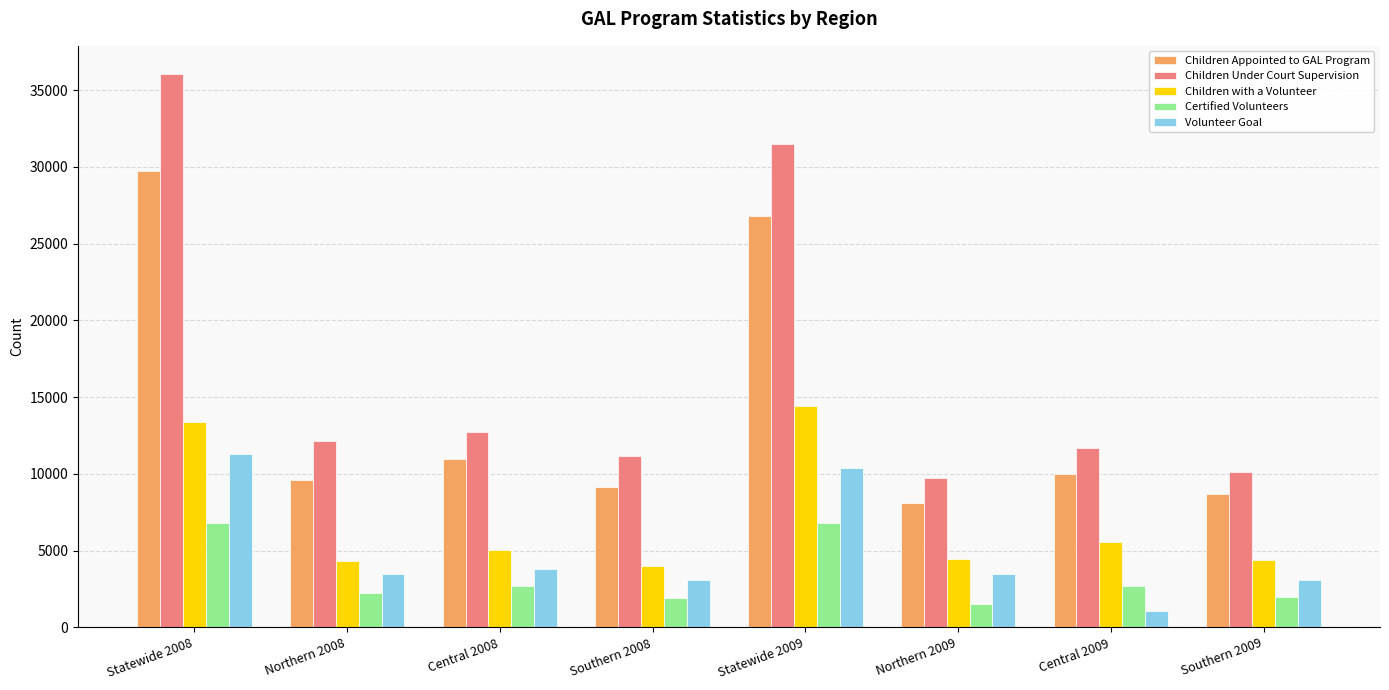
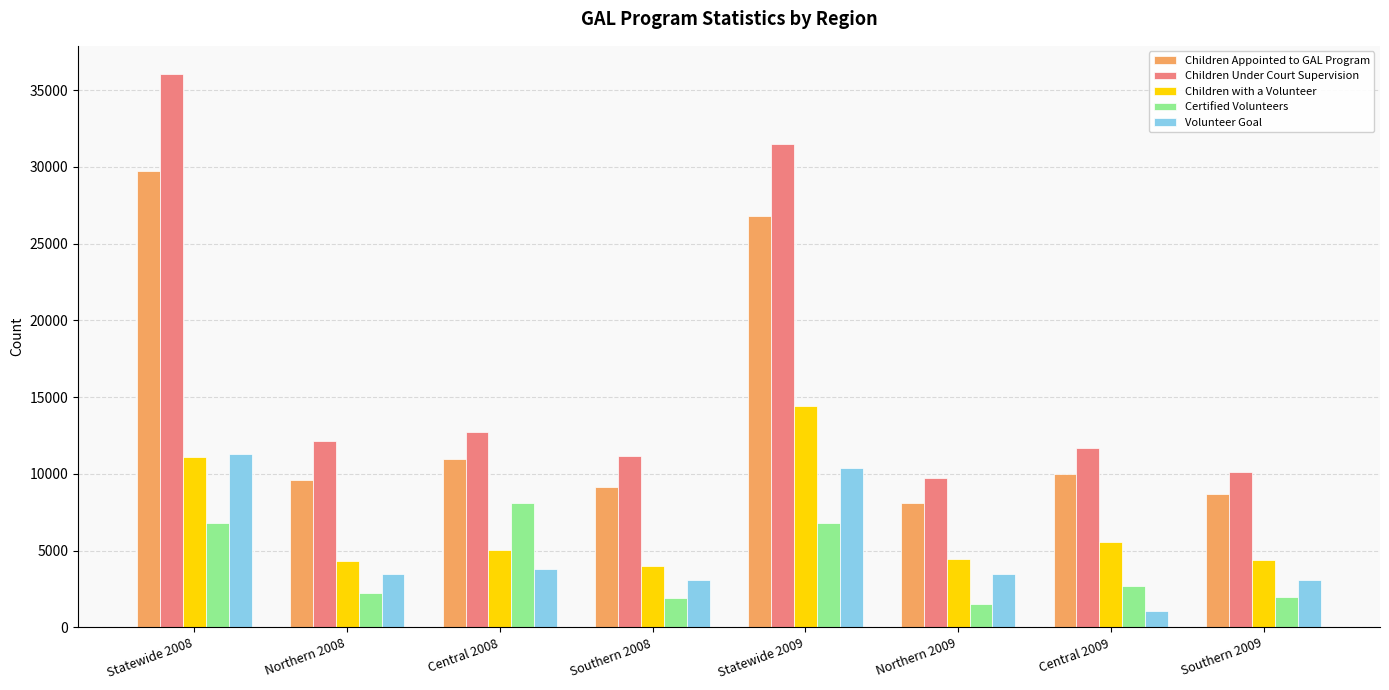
Children with a Volunteer, Statewide 2008: 13400 -> 11100
Certified Volunteers, Central 2008: 2700 -> 8100
